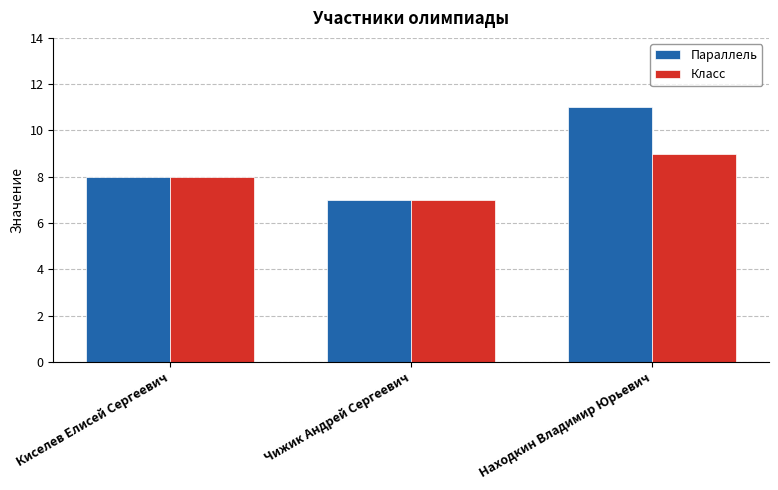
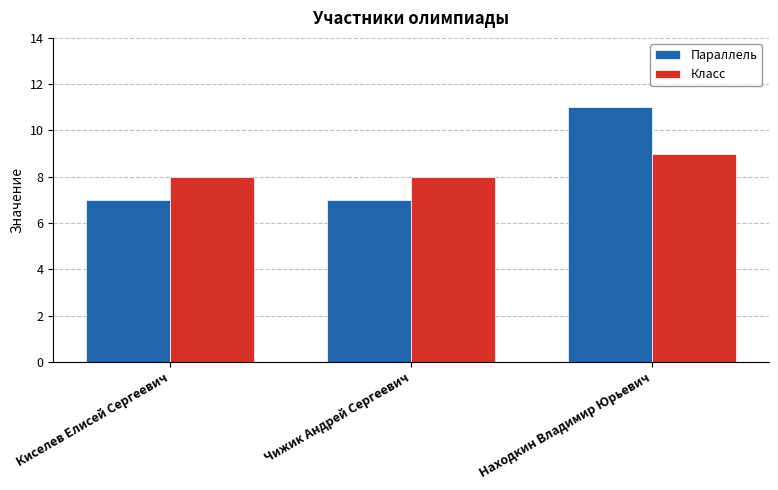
Параллель, Киселев Елисей Сергеевич: 8 -> 7
Класс, Чижик Андрей Сергеевич: 7 -> 8
